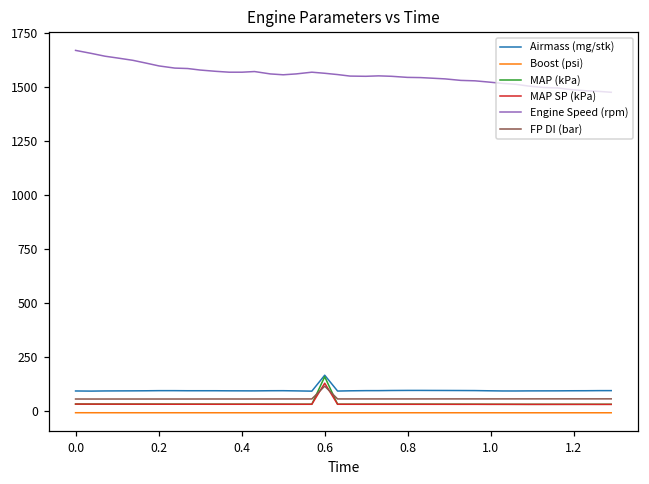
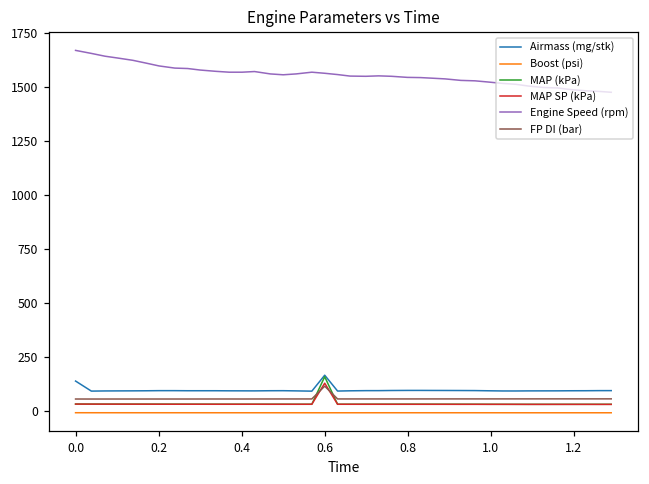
Airmass (mg/stk), 0.0: 90 -> 140
